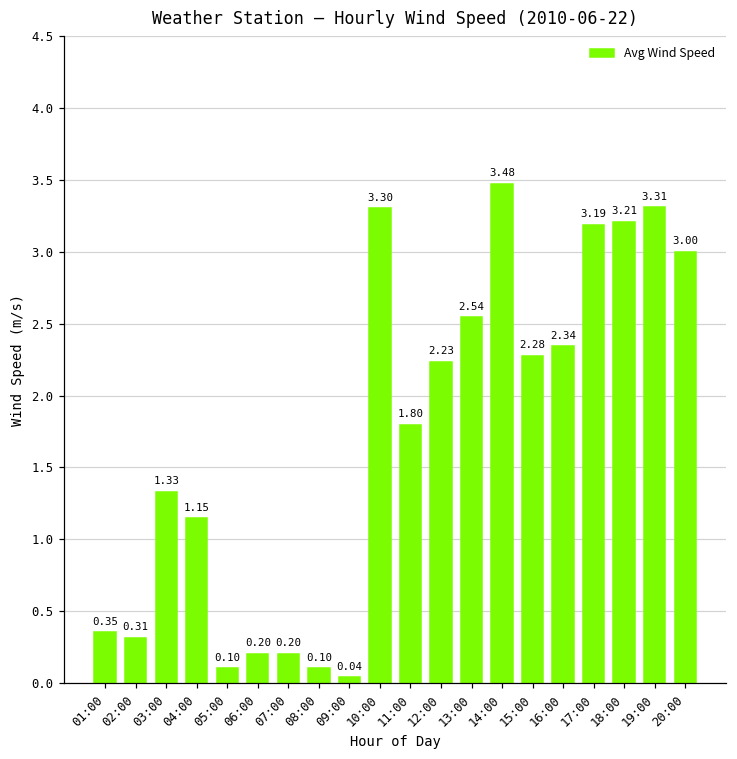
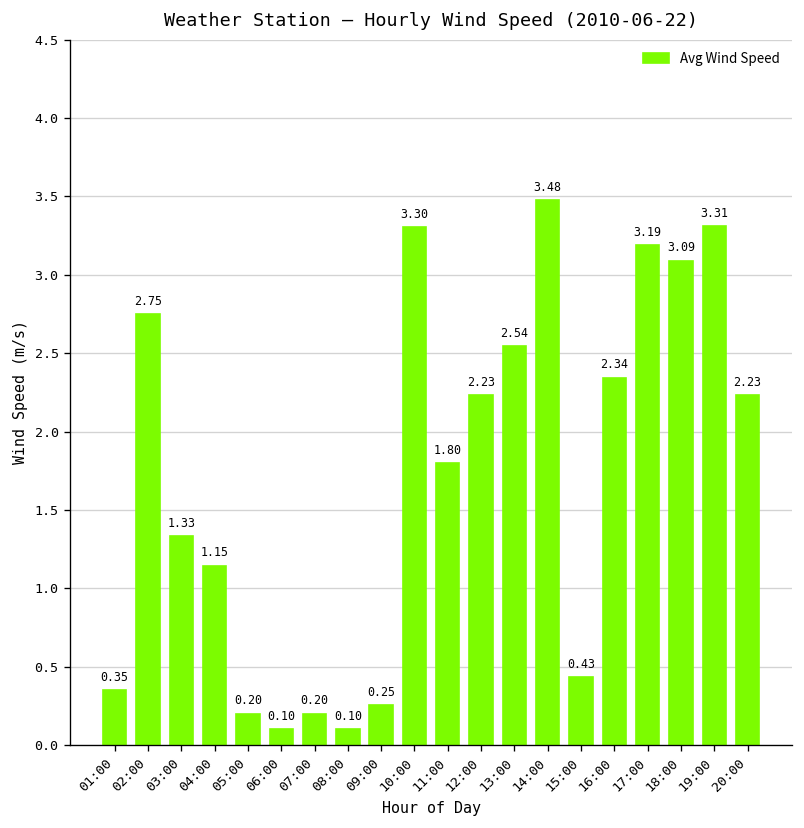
02:00: 0.31 -> 2.75
05:00: 0.10 -> 0.20
06:00: 0.20 -> 0.10
09:00: 0.04 -> 0.25
15:00: 2.28 -> 0.43
18:00: 3.21 -> 3.09
20:00: 3.00 -> 2.23
